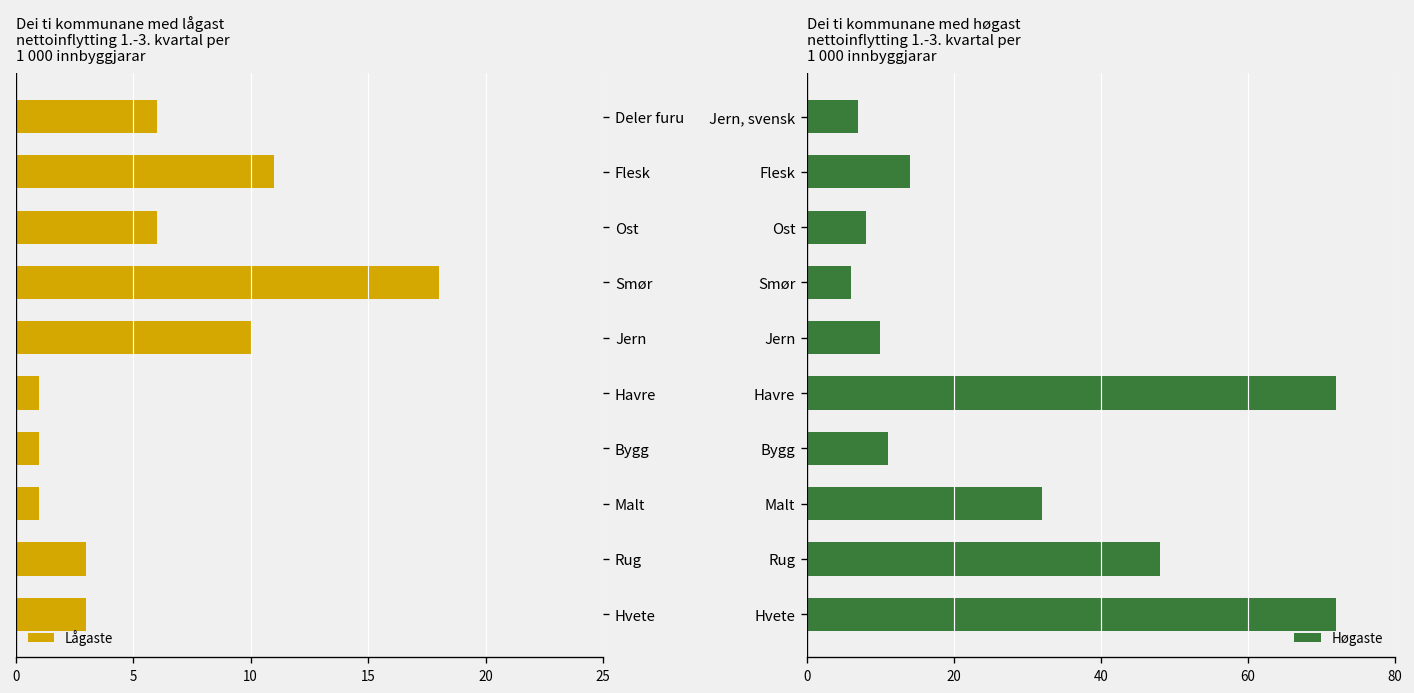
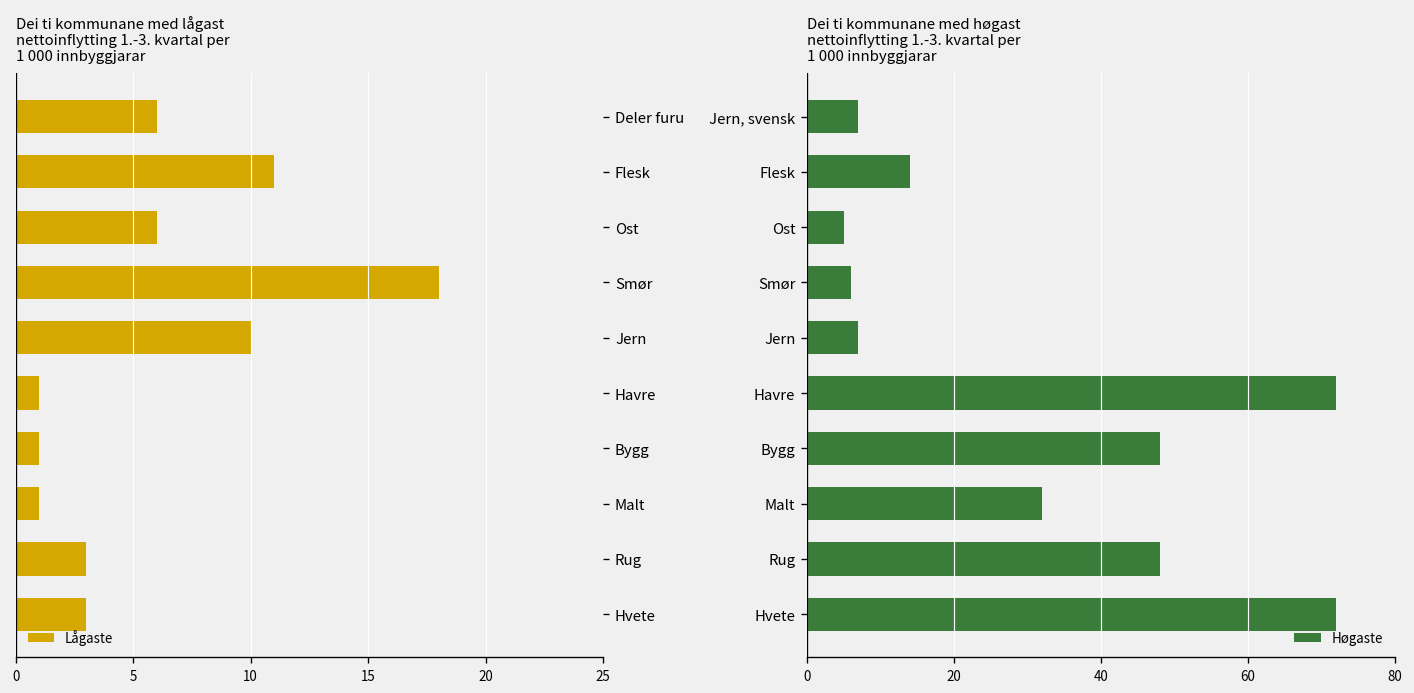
Dei ti kommunane med høgast nettoinflytting 1.-3. kvartal per 1 000 innbyggjarar, Ost: 8 -> 5
Dei ti kommunane med høgast nettoinflytting 1.-3. kvartal per 1 000 innbyggjarar, Jern: 10 -> 7
Dei ti kommunane med høgast nettoinflytting 1.-3. kvartal per 1 000 innbyggjarar, Bygg: 11 -> 48
